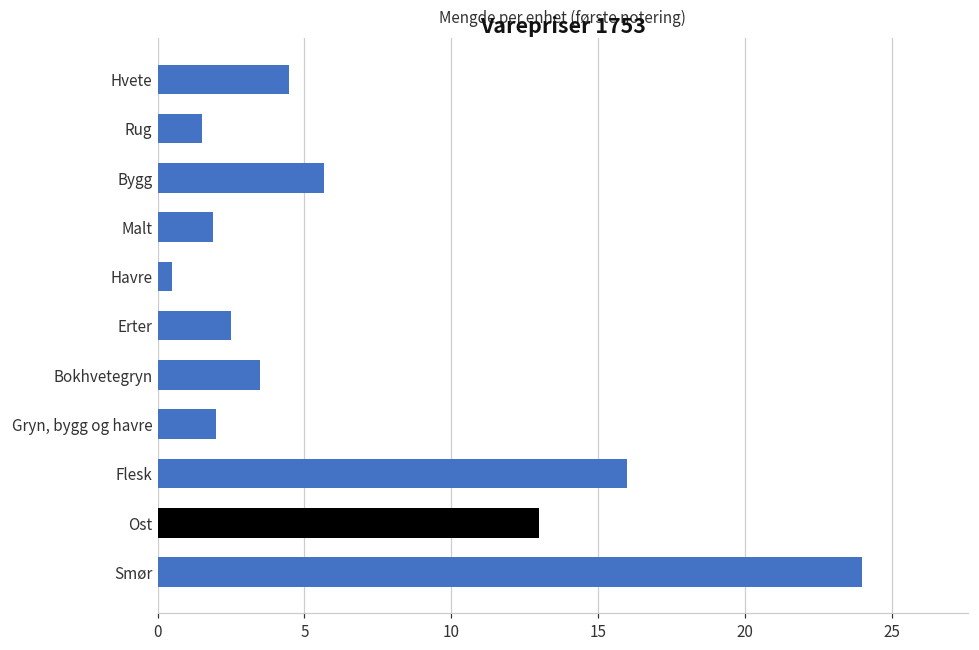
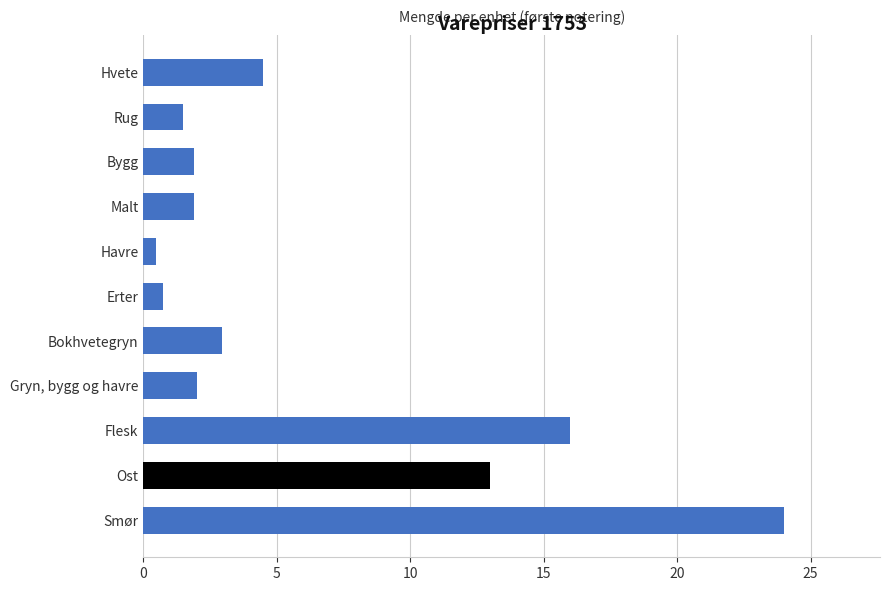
Bygg: 5.7 -> 1.9
Erter: 2.5 -> 0.7
Bokhvetegryn: 3.5 -> 2.9
